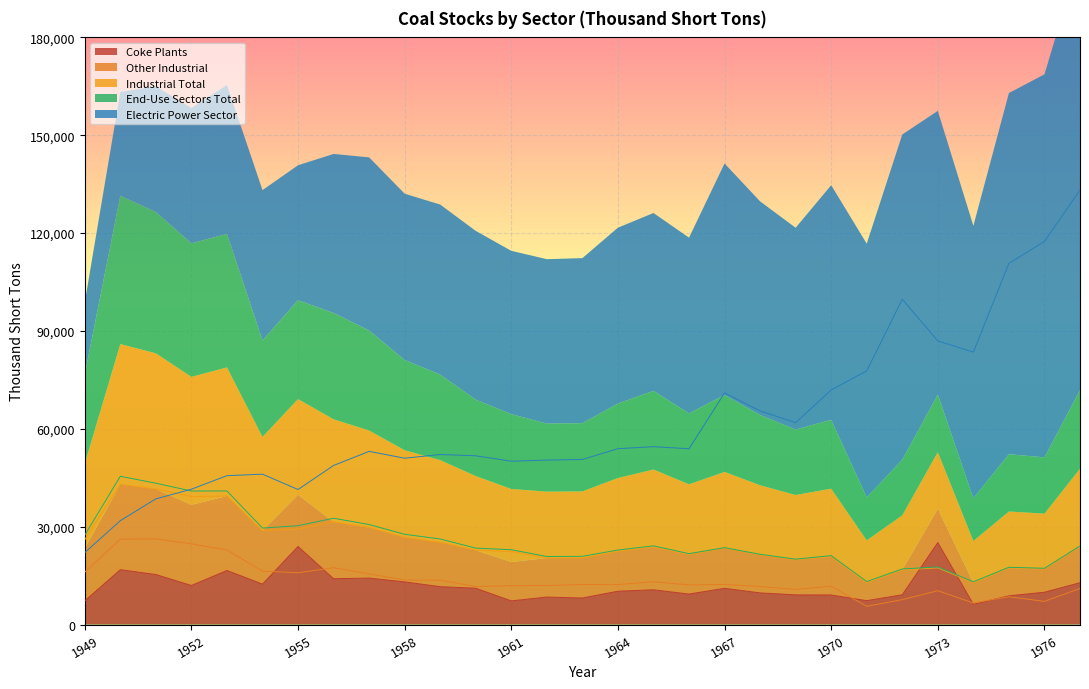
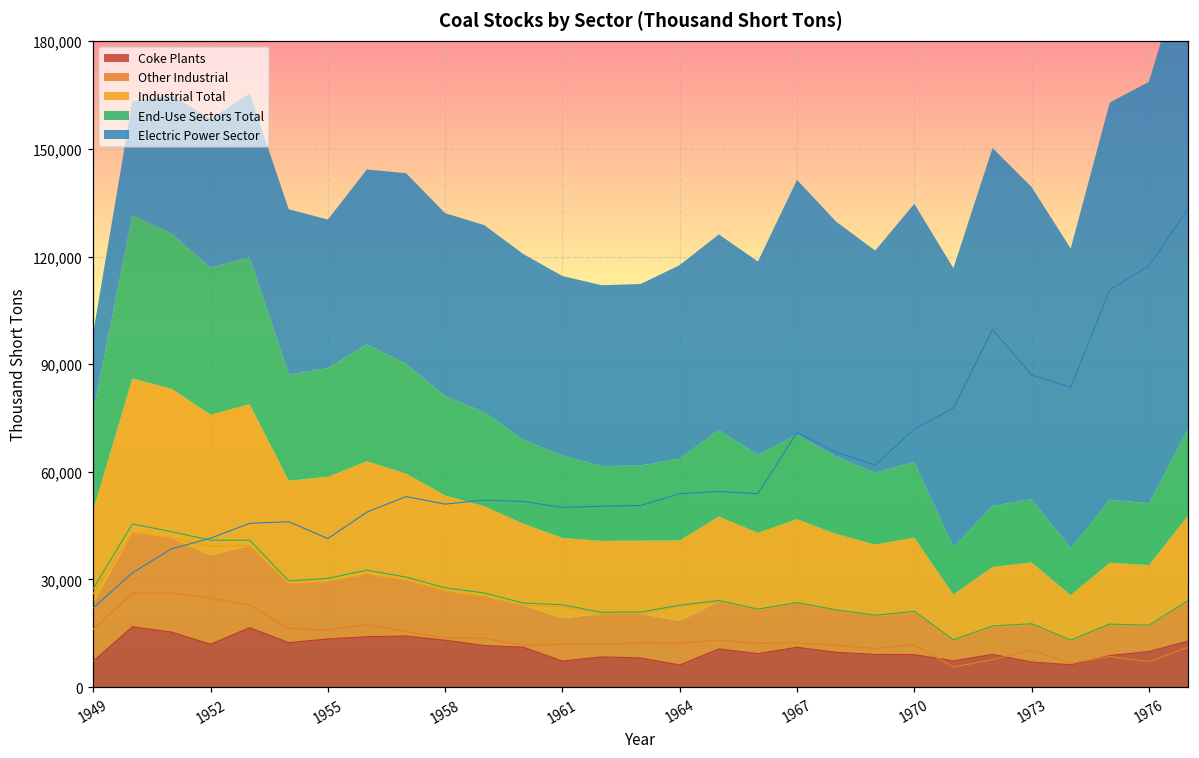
Coke Plants, 1955: 24,000 -> 13,000
Coke Plants, 1964: 10,000 -> 6,000
Coke Plants, 1973: 25,000 -> 7,000
